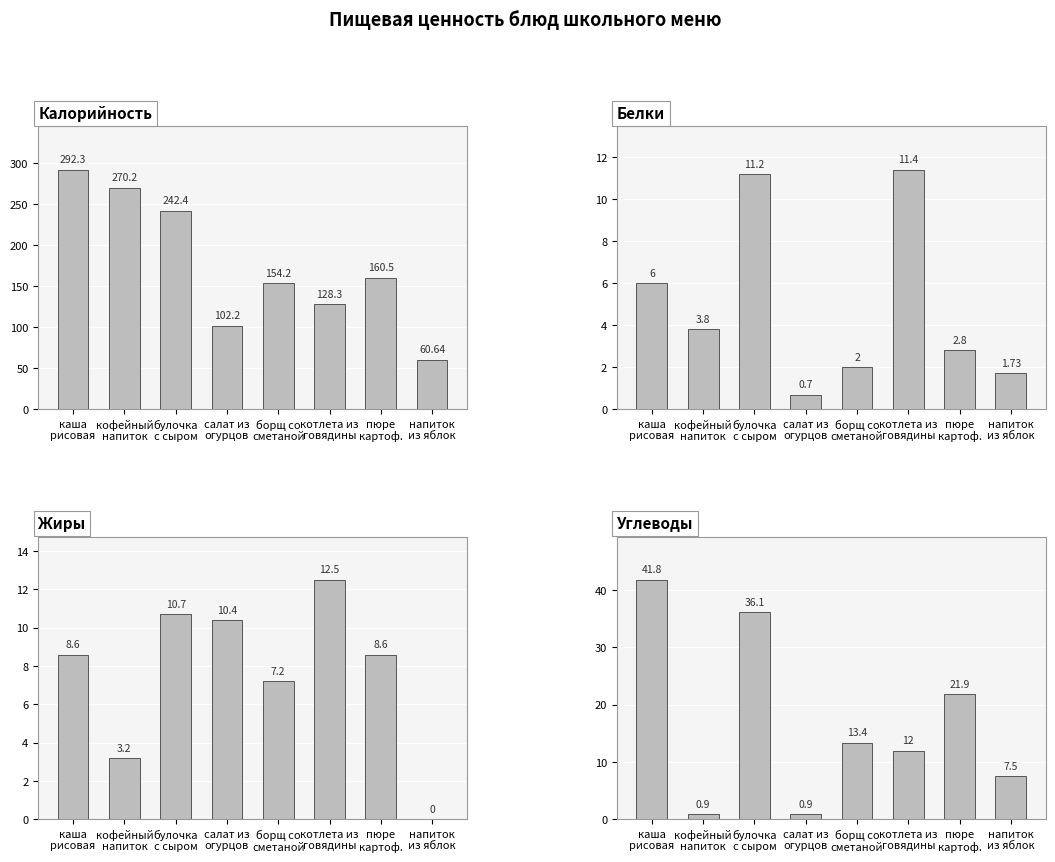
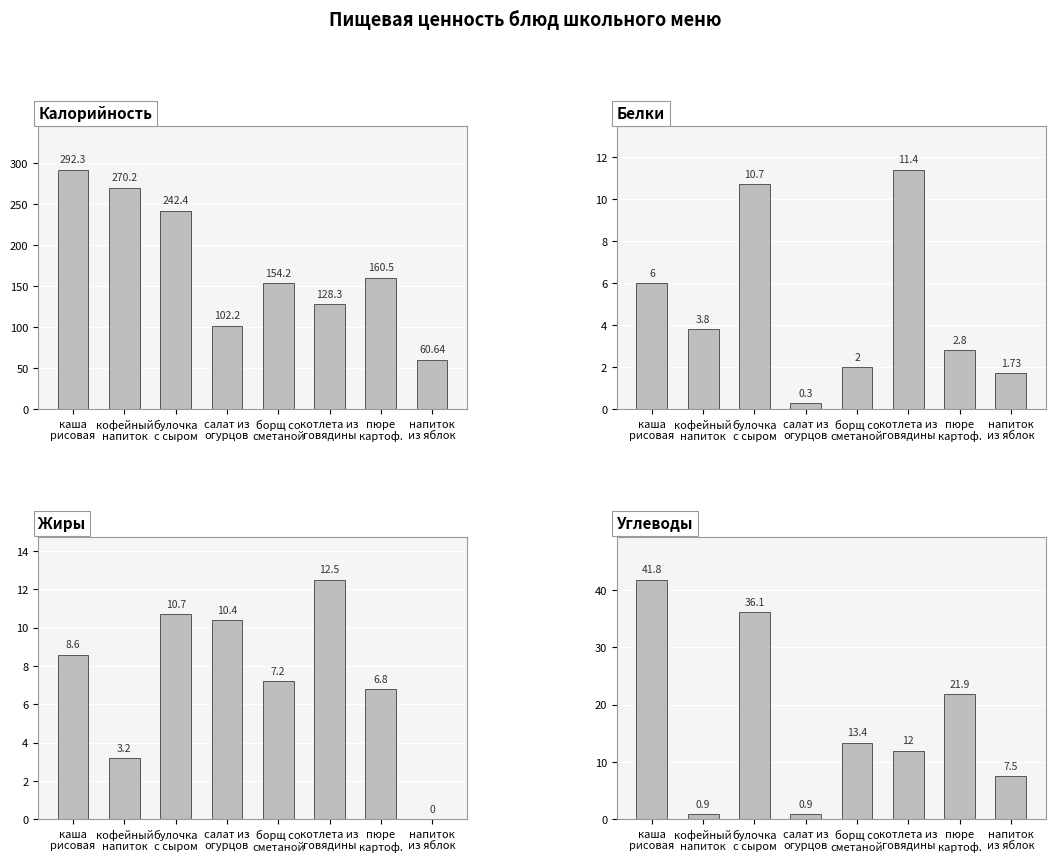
Белки, булочка с сыром: 11.2 -> 10.7
Белки, салат из огурцов: 0.7 -> 0.3
Жиры, пюре картоф.: 8.6 -> 6.8
